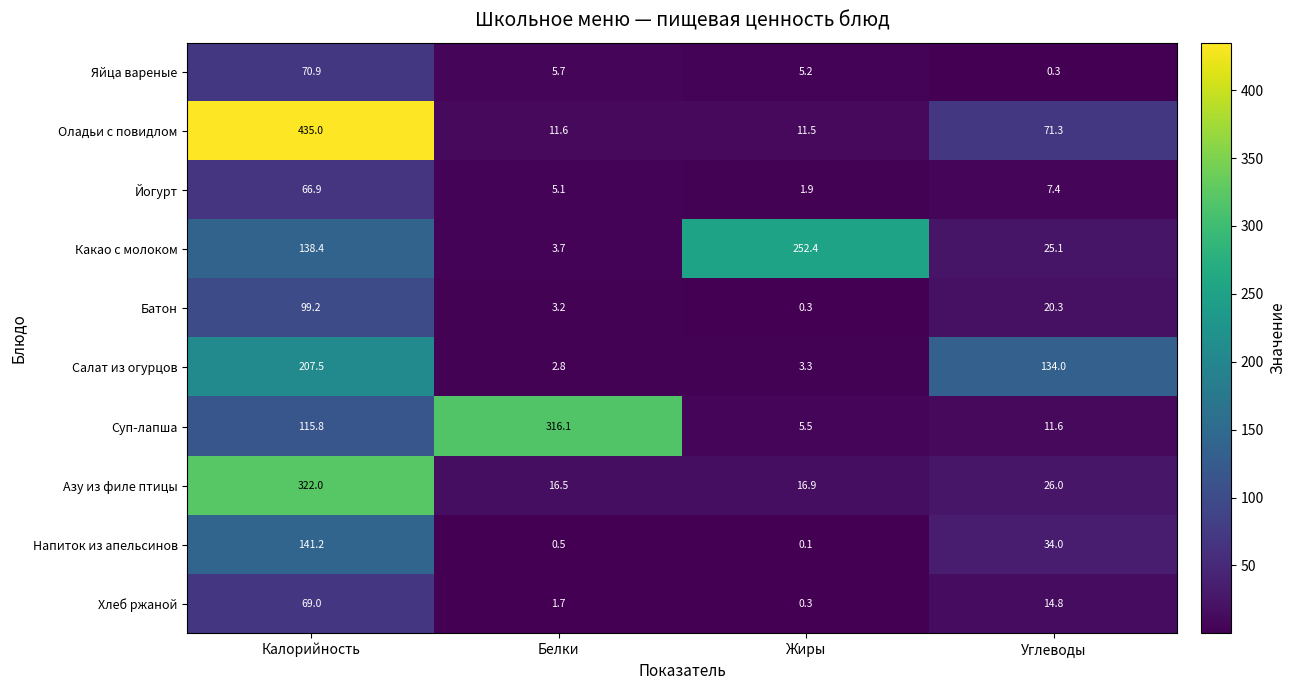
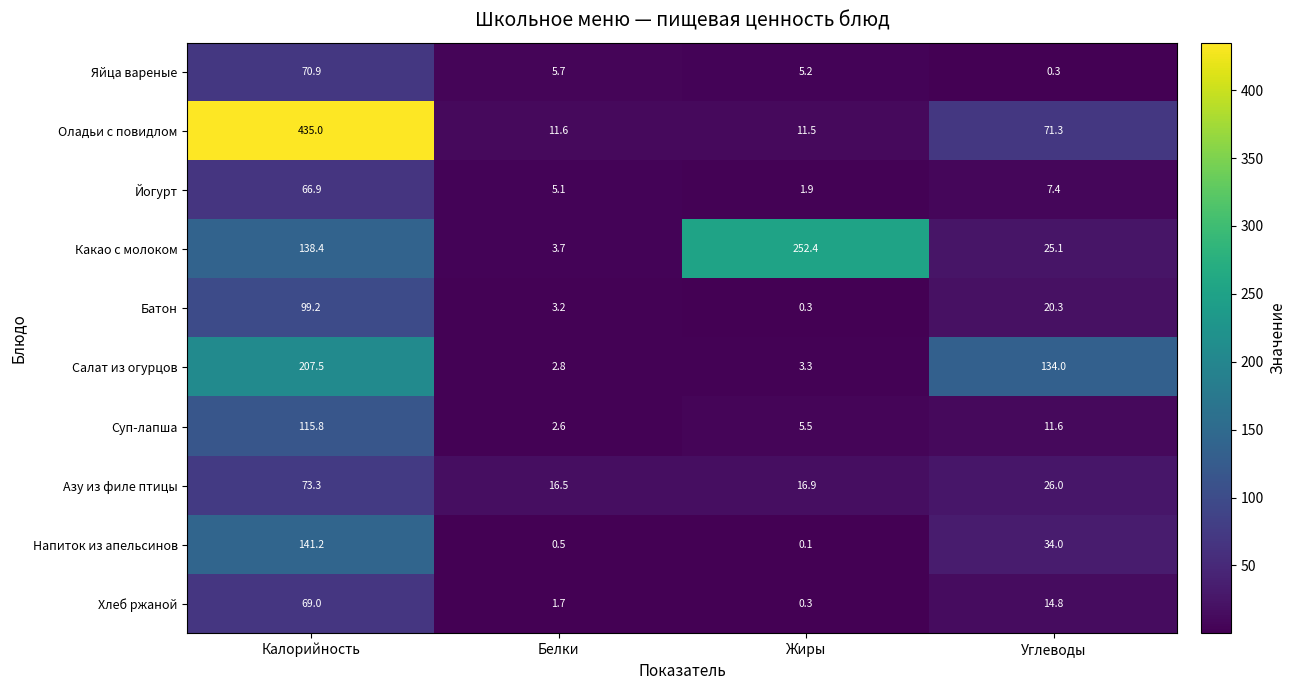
Суп-лапша, Белки: 316.1 -> 2.6
Азу из филе птицы, Калорийность: 322.0 -> 73.3
